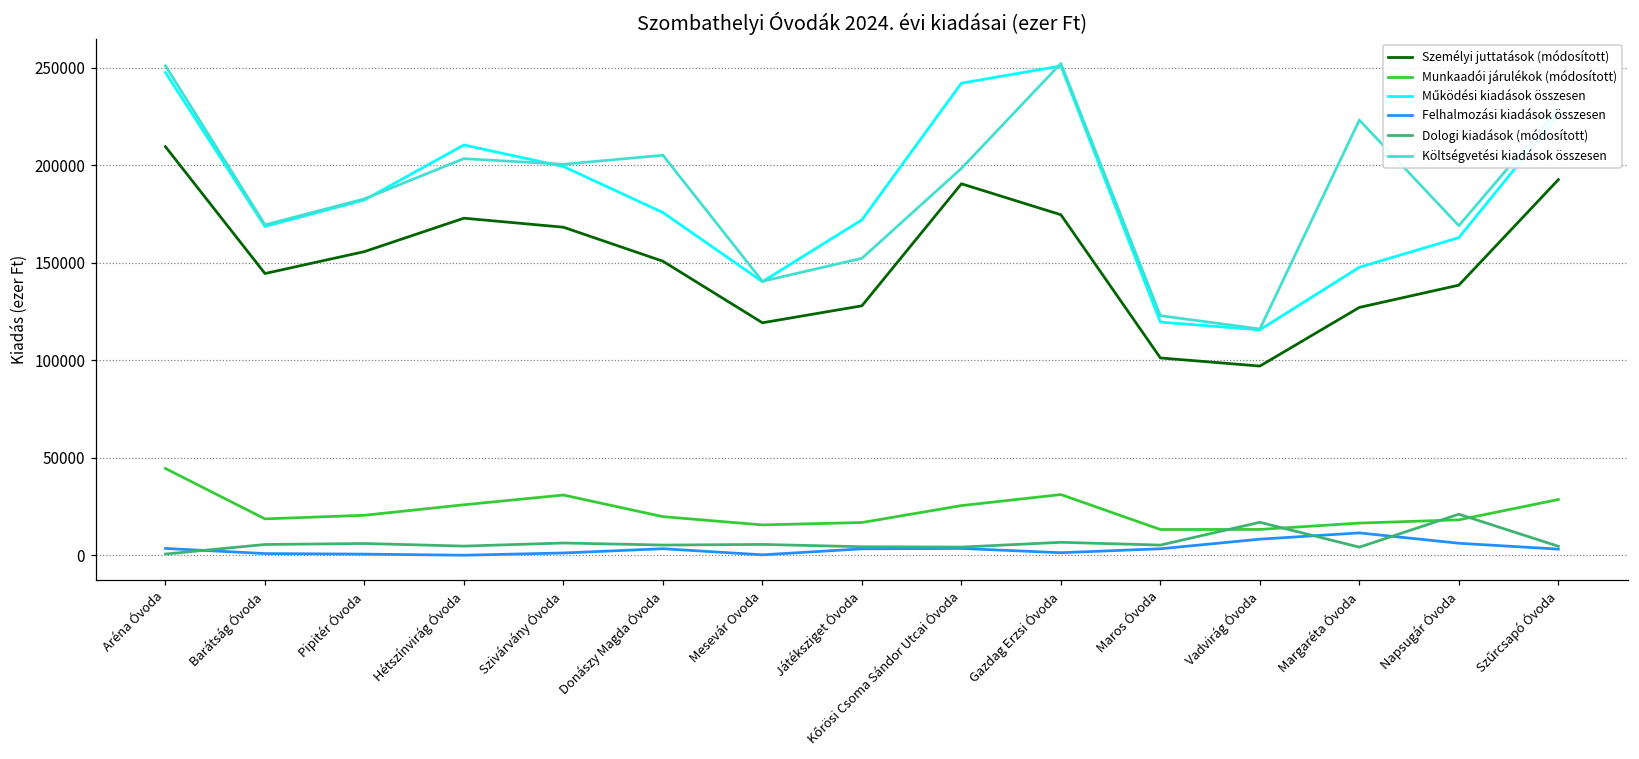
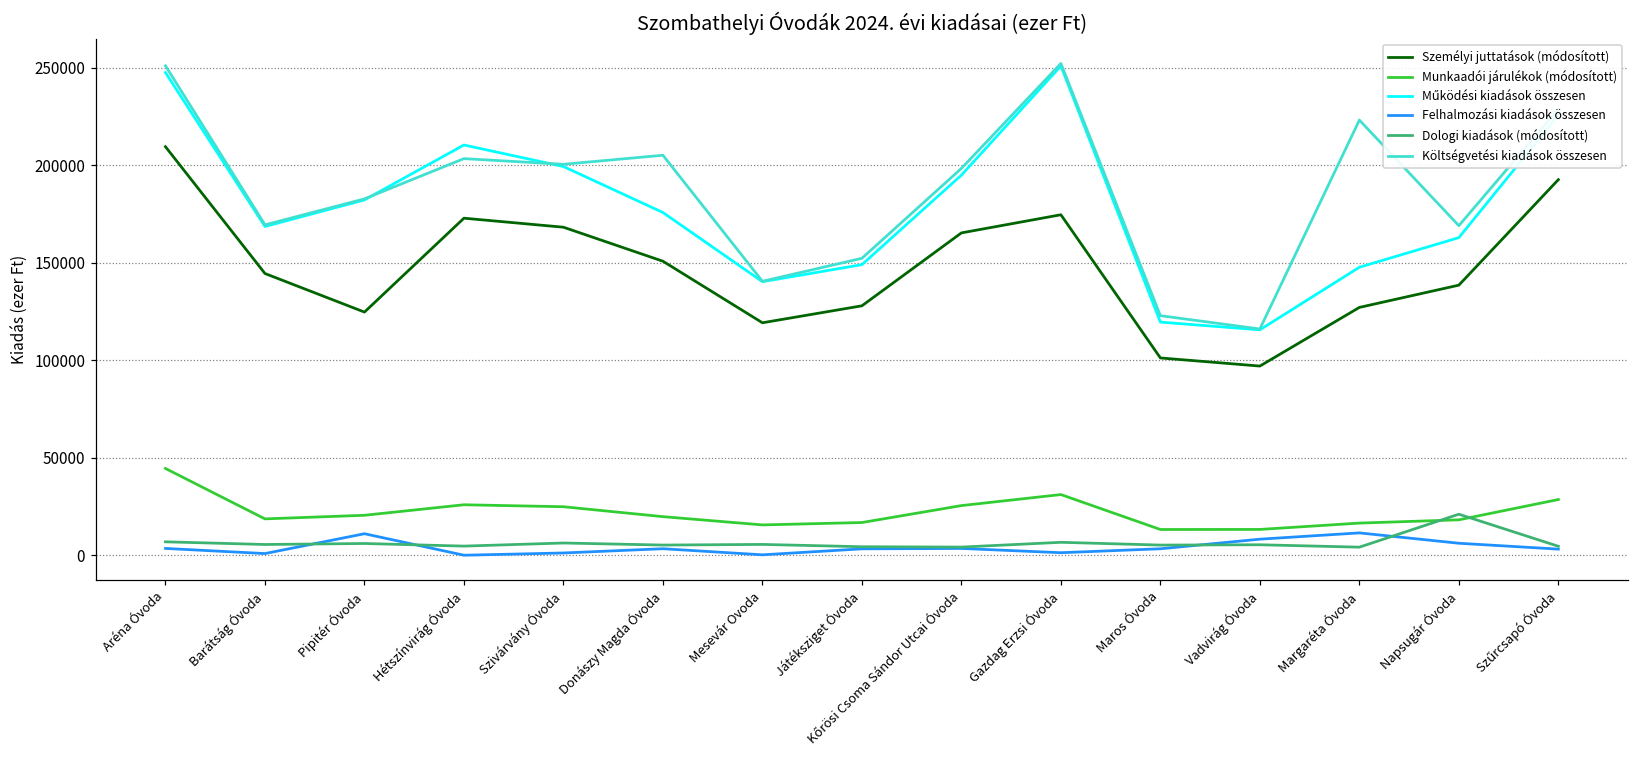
Dologi kiadások (módosított), Aréna Óvoda: 1000 -> 7000
Személyi juttatások (módosított), Pipitér Óvoda: 156000 -> 125000
Felhalmozási kiadások összesen, Pipitér Óvoda: 1000 -> 11000
Munkaadói járulékok (módosított), Szivárvány Óvoda: 31000 -> 25000
Működési kiadások összesen, Játéksziget Óvoda: 172000 -> 149000
Személyi juttatások (módosított), Kőrösi Csoma Sándor Utcai Óvoda: 190000 -> 165000
Működési kiadások összesen, Kőrösi Csoma Sándor Utcai Óvoda: 242000 -> 195000
Dologi kiadások (módosított), Vadvirág Óvoda: 17000 -> 5000
